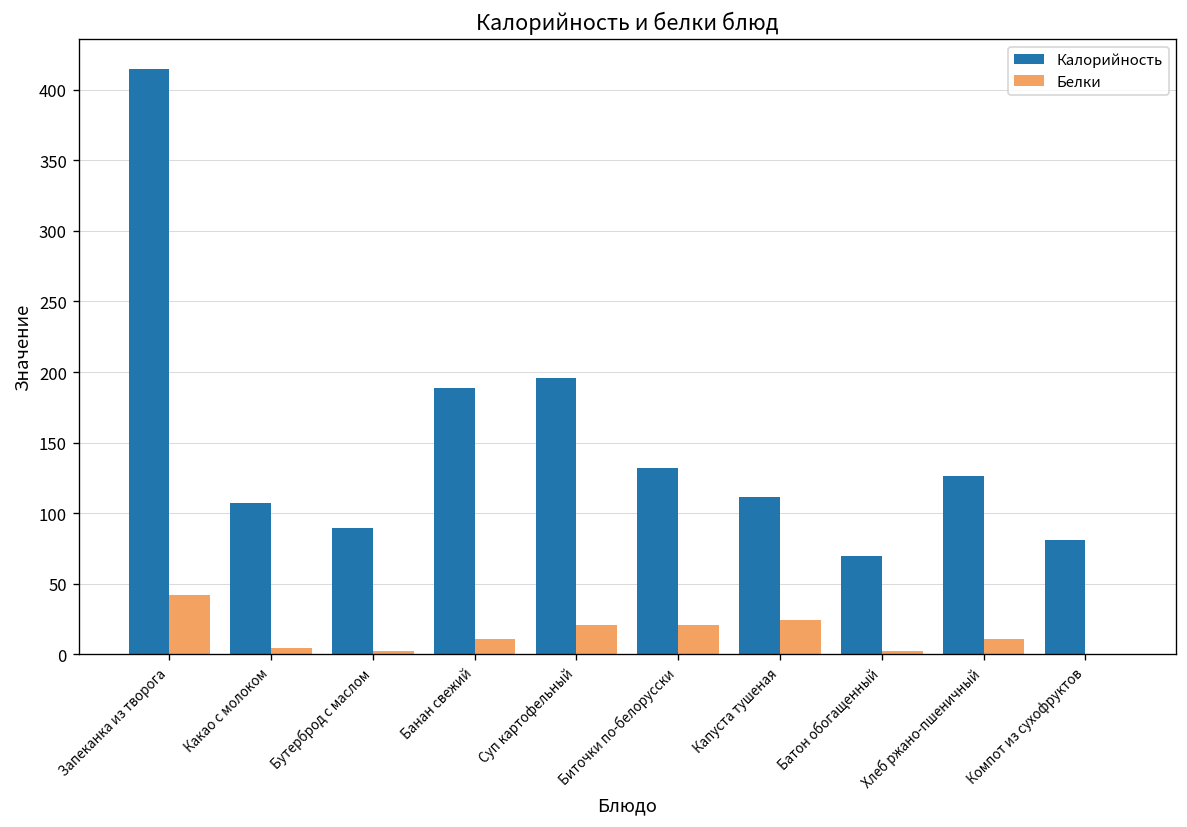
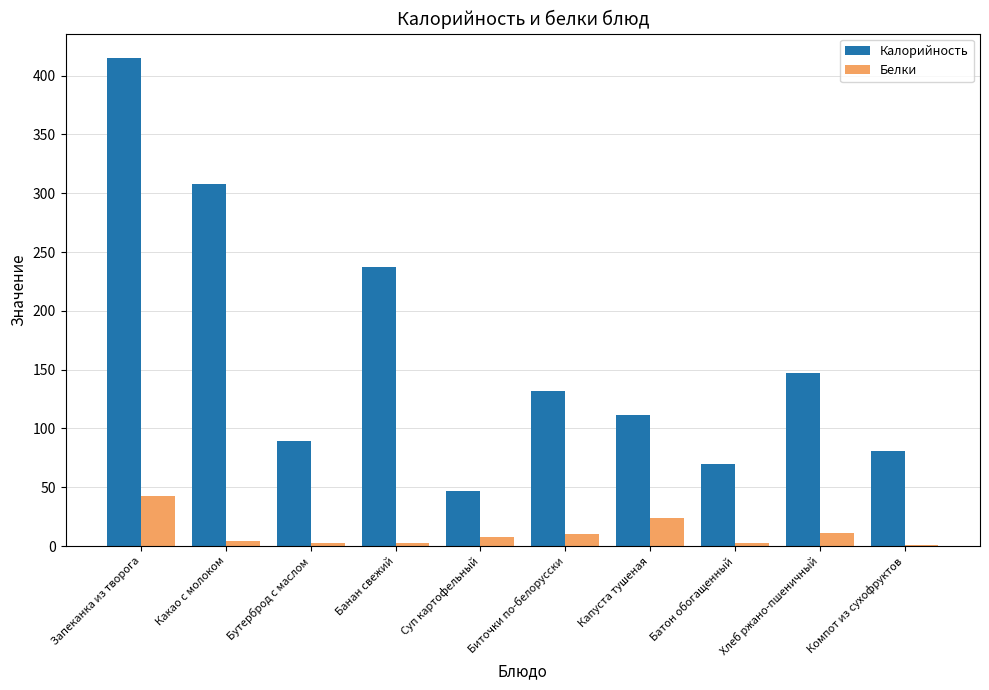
Калорийность, Какао с молоком: 107 -> 308
Калорийность, Банан свежий: 189 -> 237
Белки, Банан свежий: 11 -> 3
Калорийность, Суп картофельный: 196 -> 47
Белки, Суп картофельный: 20 -> 8
Белки, Биточки по-белорусски: 21 -> 10
Калорийность, Хлеб ржано-пшеничный: 126 -> 147
